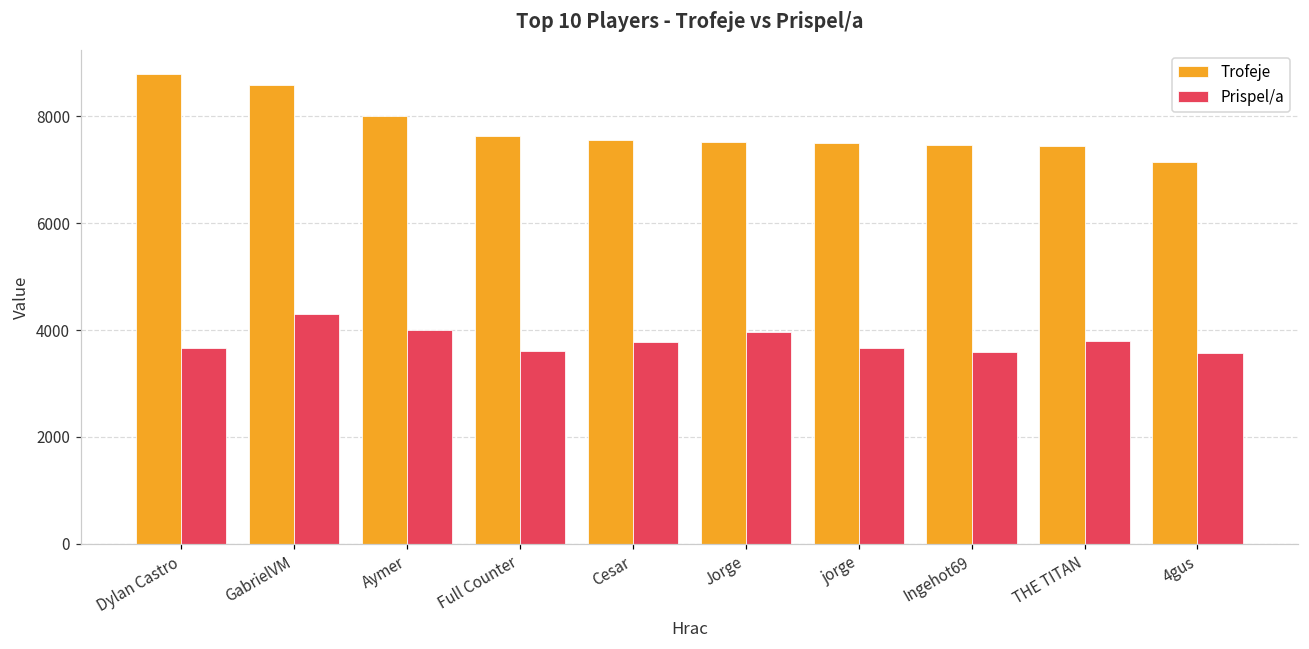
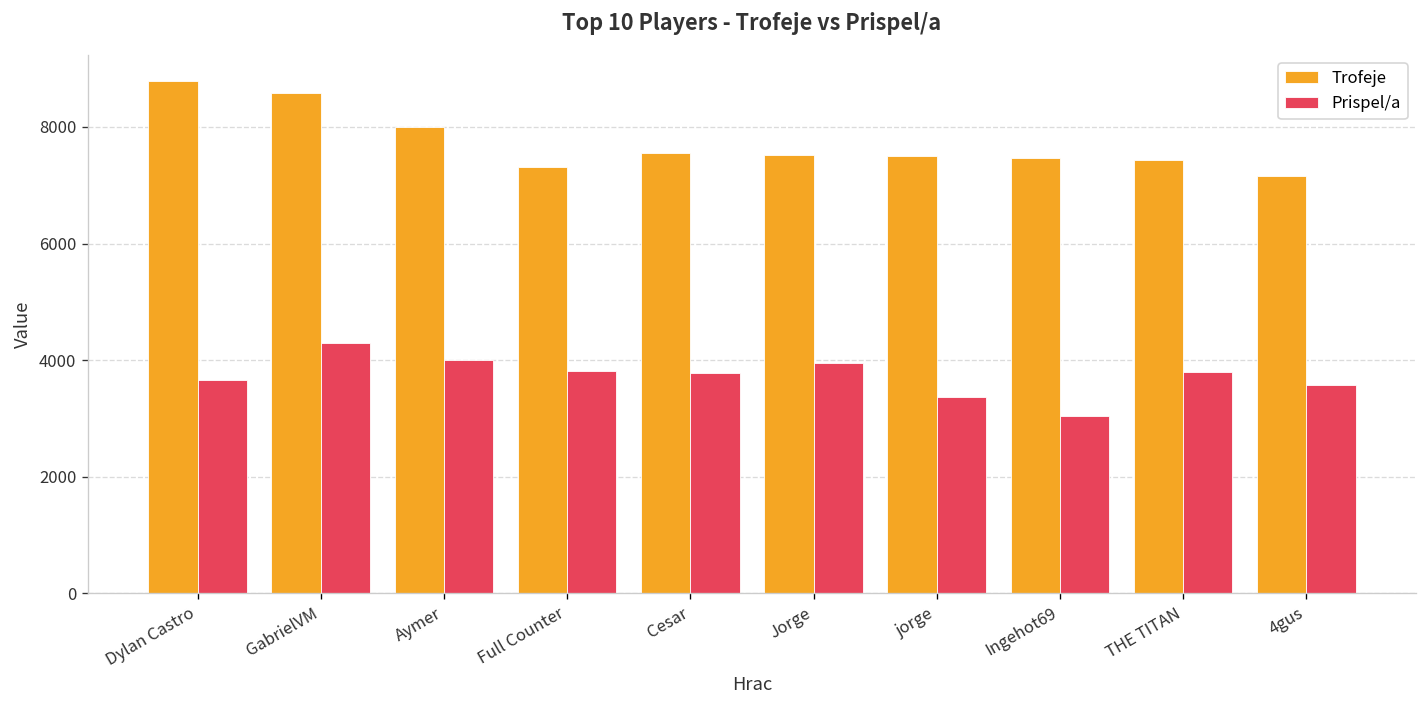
Trofeje, Full Counter: 7600 -> 7300
Prispel/a, Full Counter: 3600 -> 3800
Prispel/a, jorge: 3700 -> 3400
Prispel/a, Ingehot69: 3600 -> 3000
